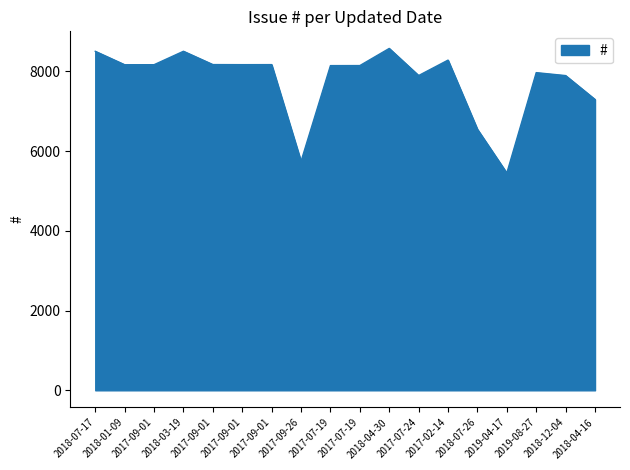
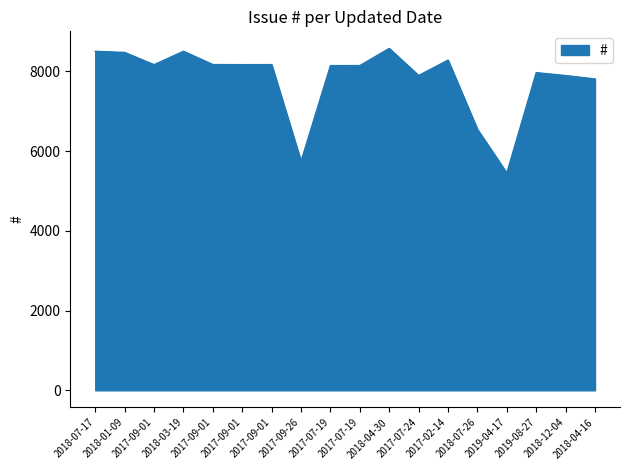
2018-01-09: 8200 -> 8500
2018-04-16: 7300 -> 7800
